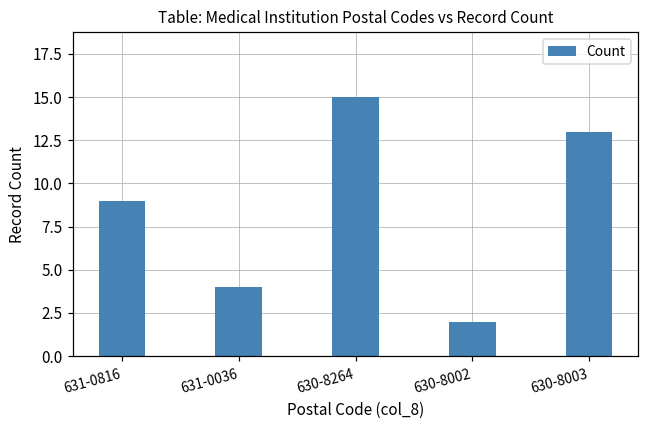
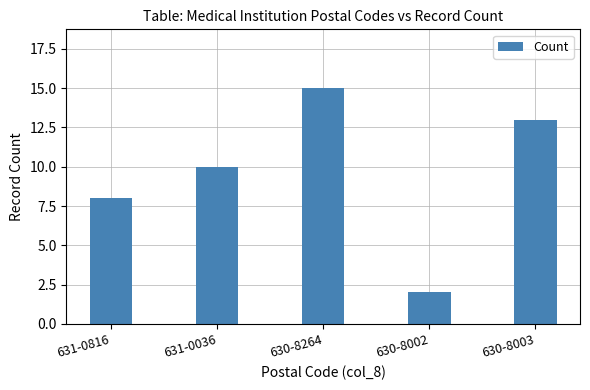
631-0816: 9 -> 8
631-0036: 4 -> 10
